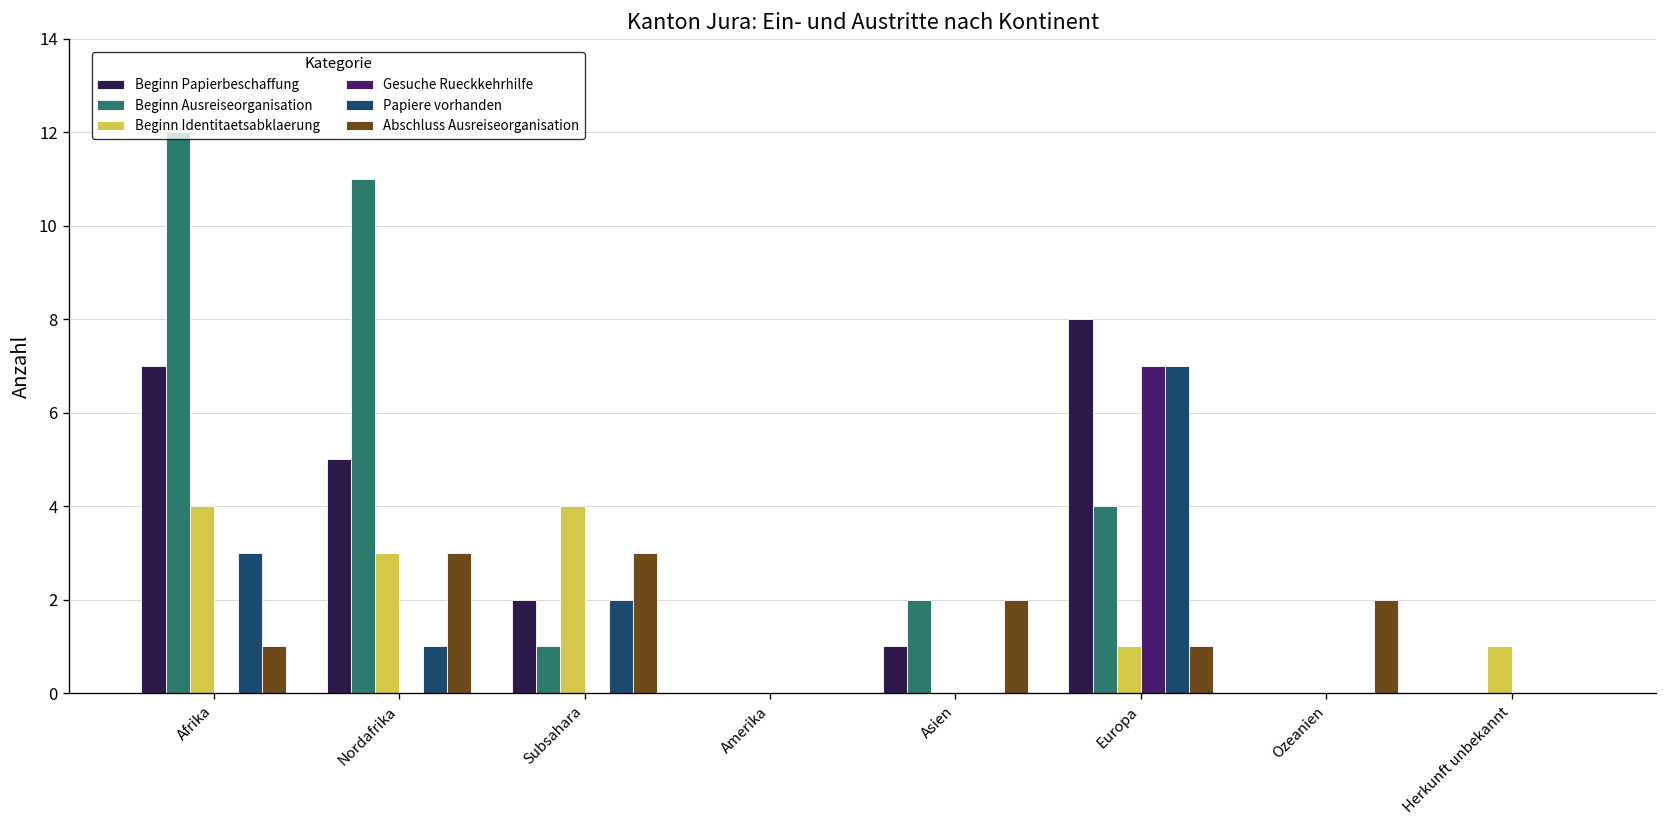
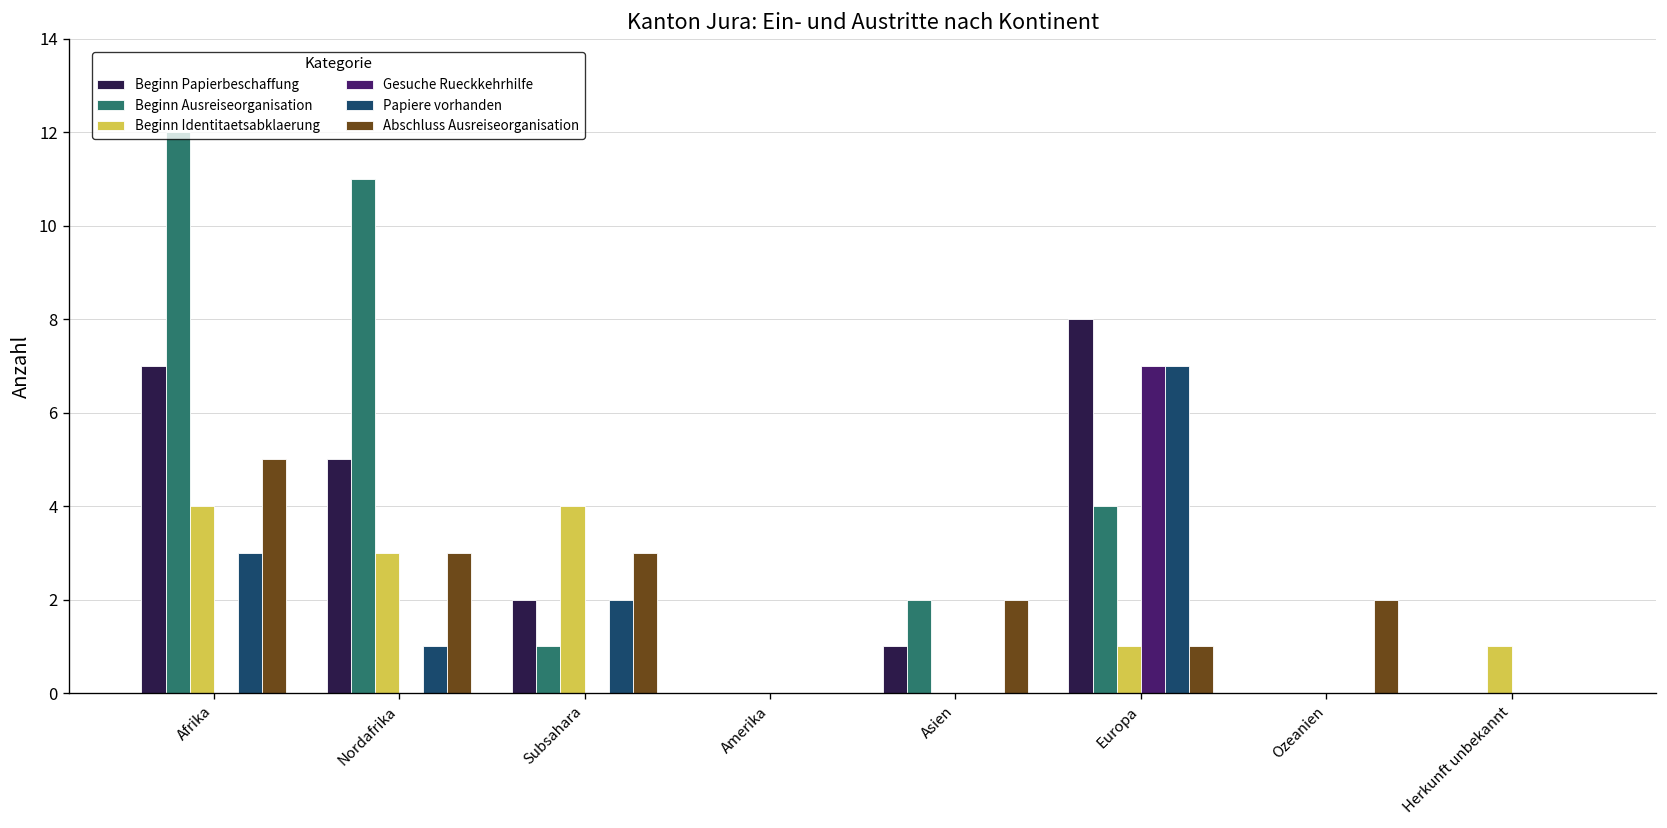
Abschluss Ausreiseorganisation, Afrika: 1 -> 5
